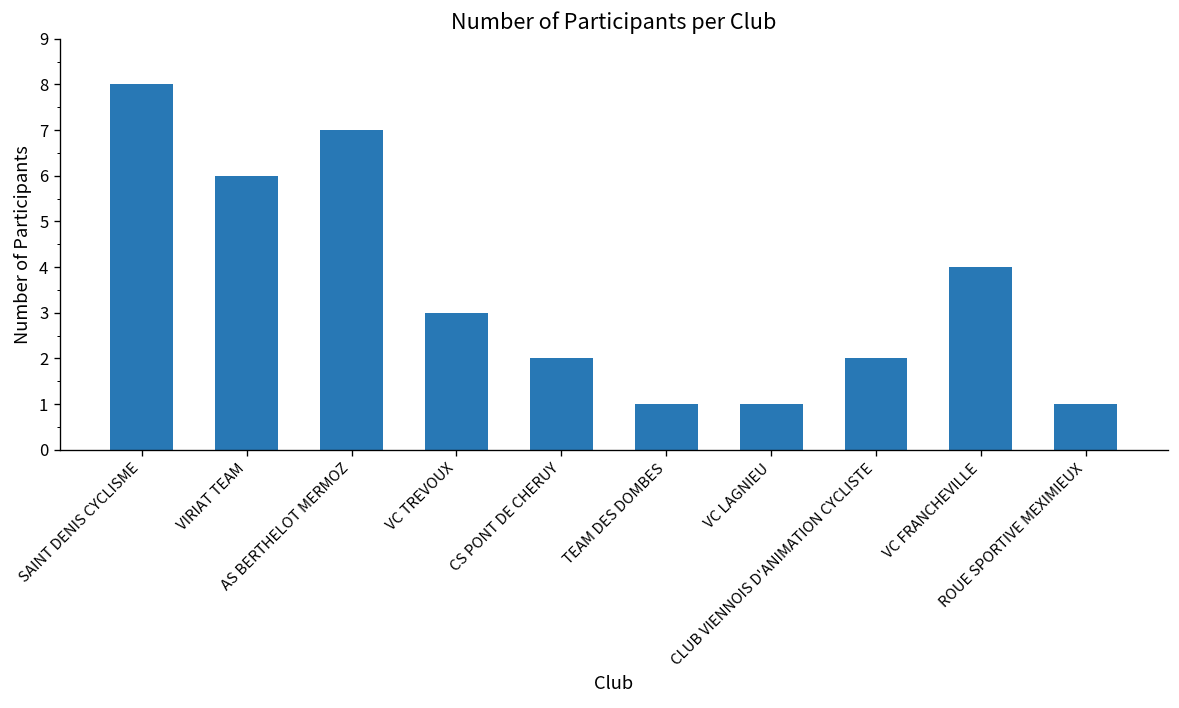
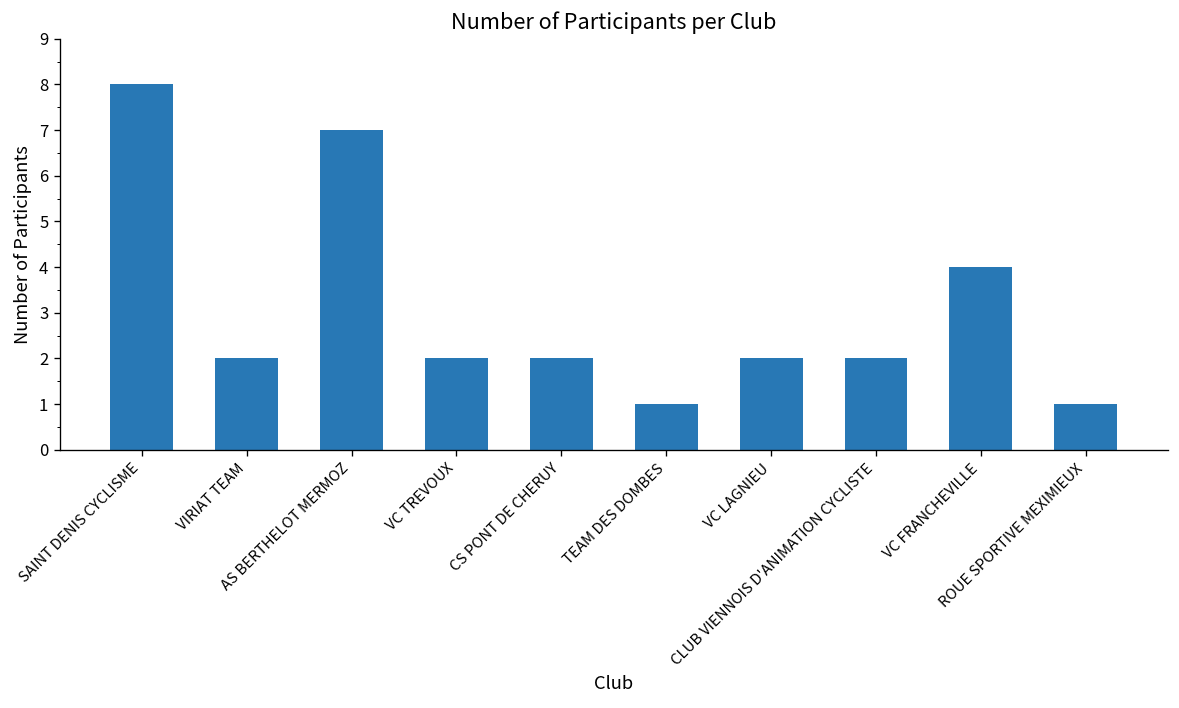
VIRIAT TEAM: 6 -> 2
VC TREVOUX: 3 -> 2
VC LAGNIEU: 1 -> 2
